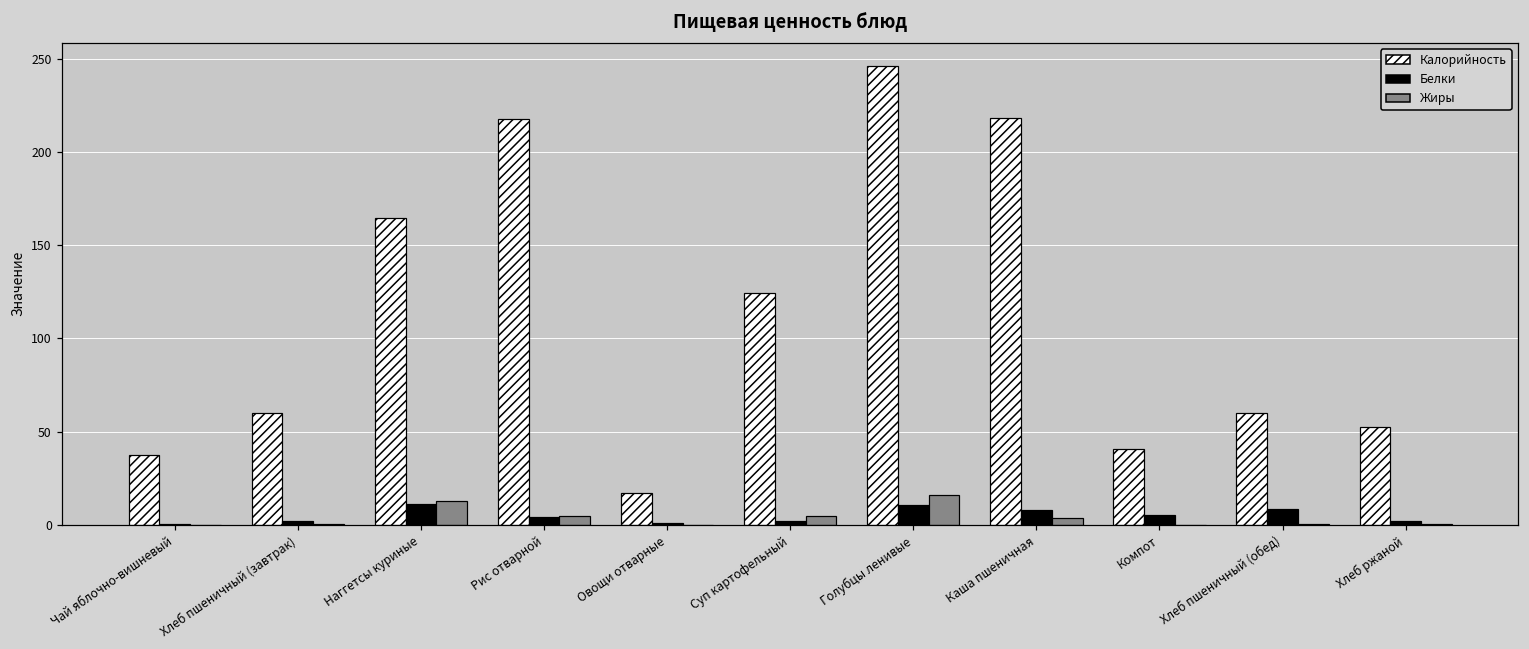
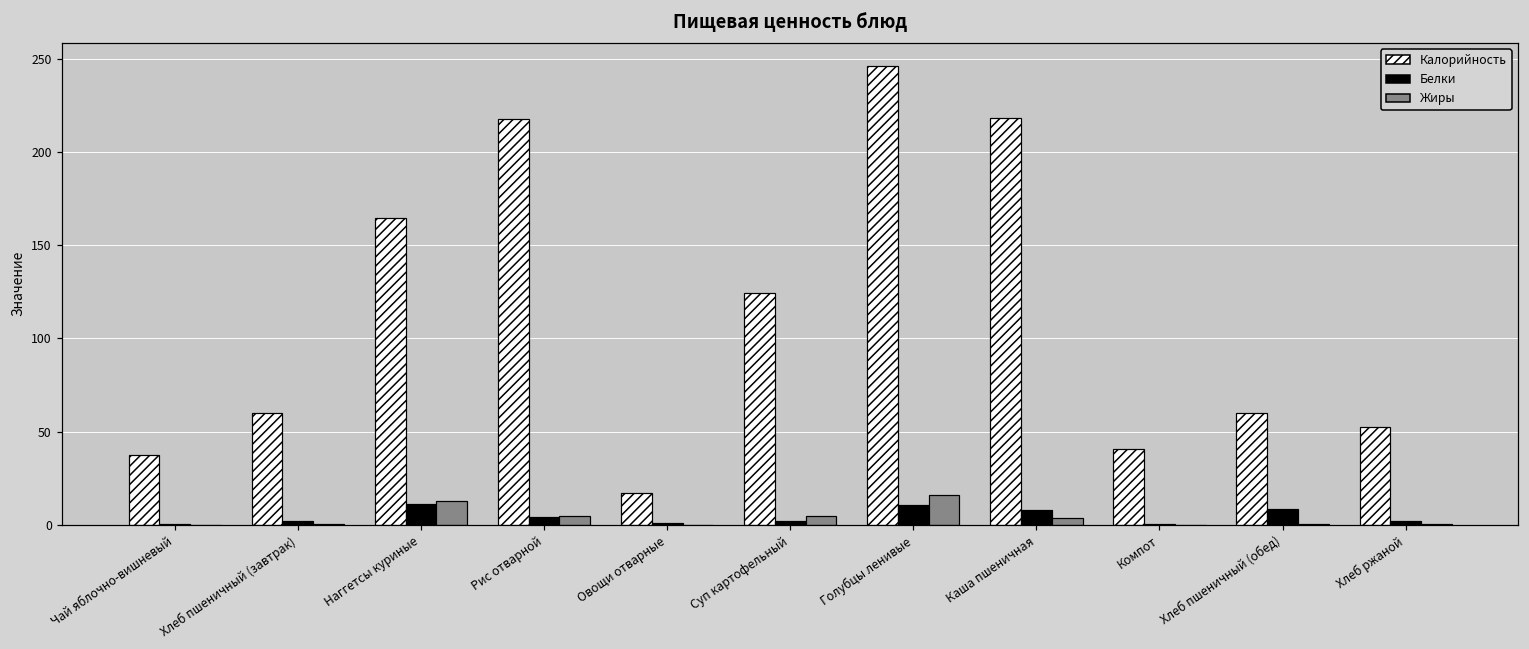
Белки, Компот: 5 -> 0
